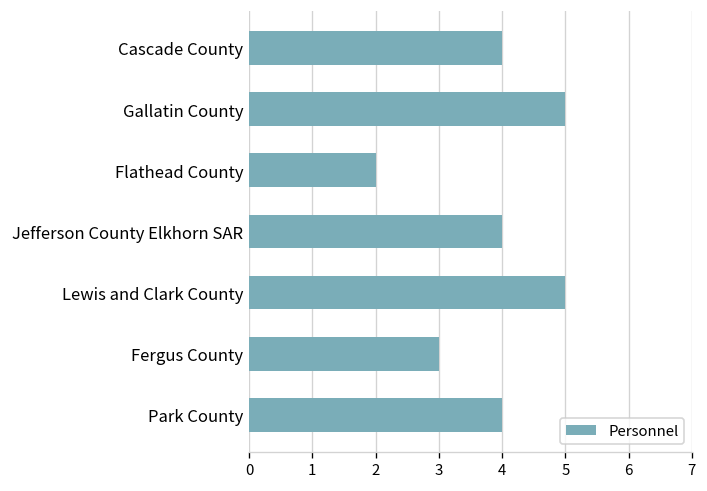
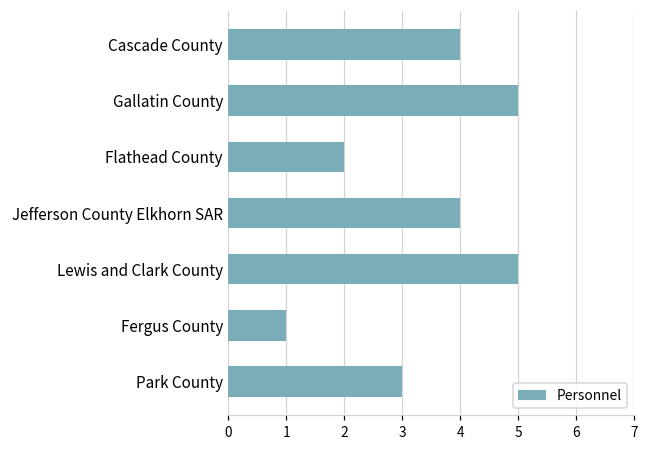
Fergus County: 3 -> 1
Park County: 4 -> 3
